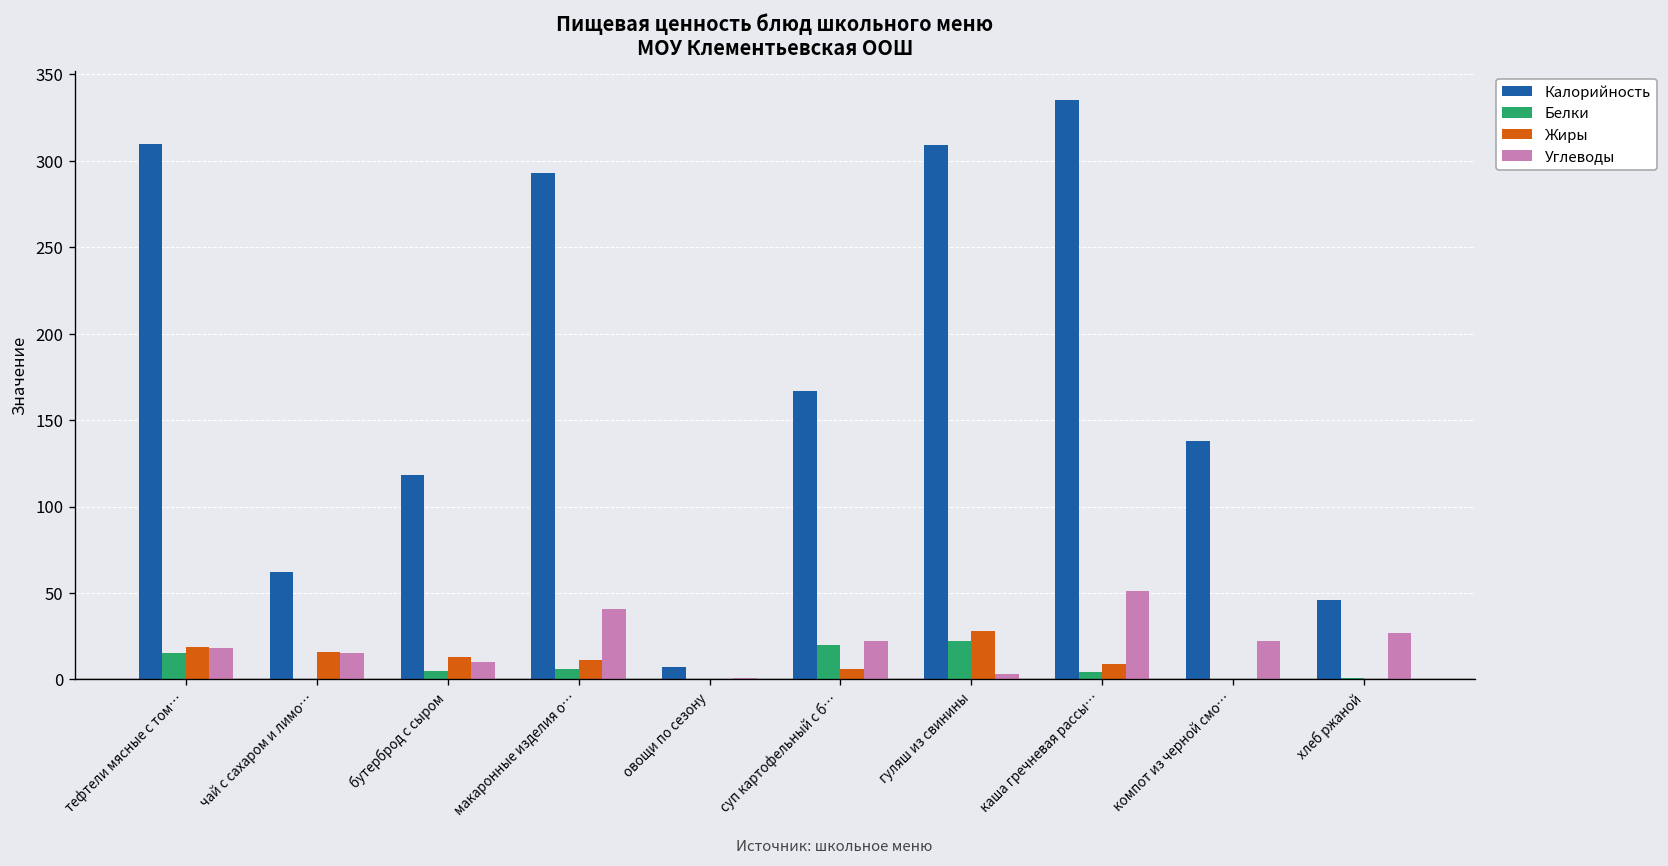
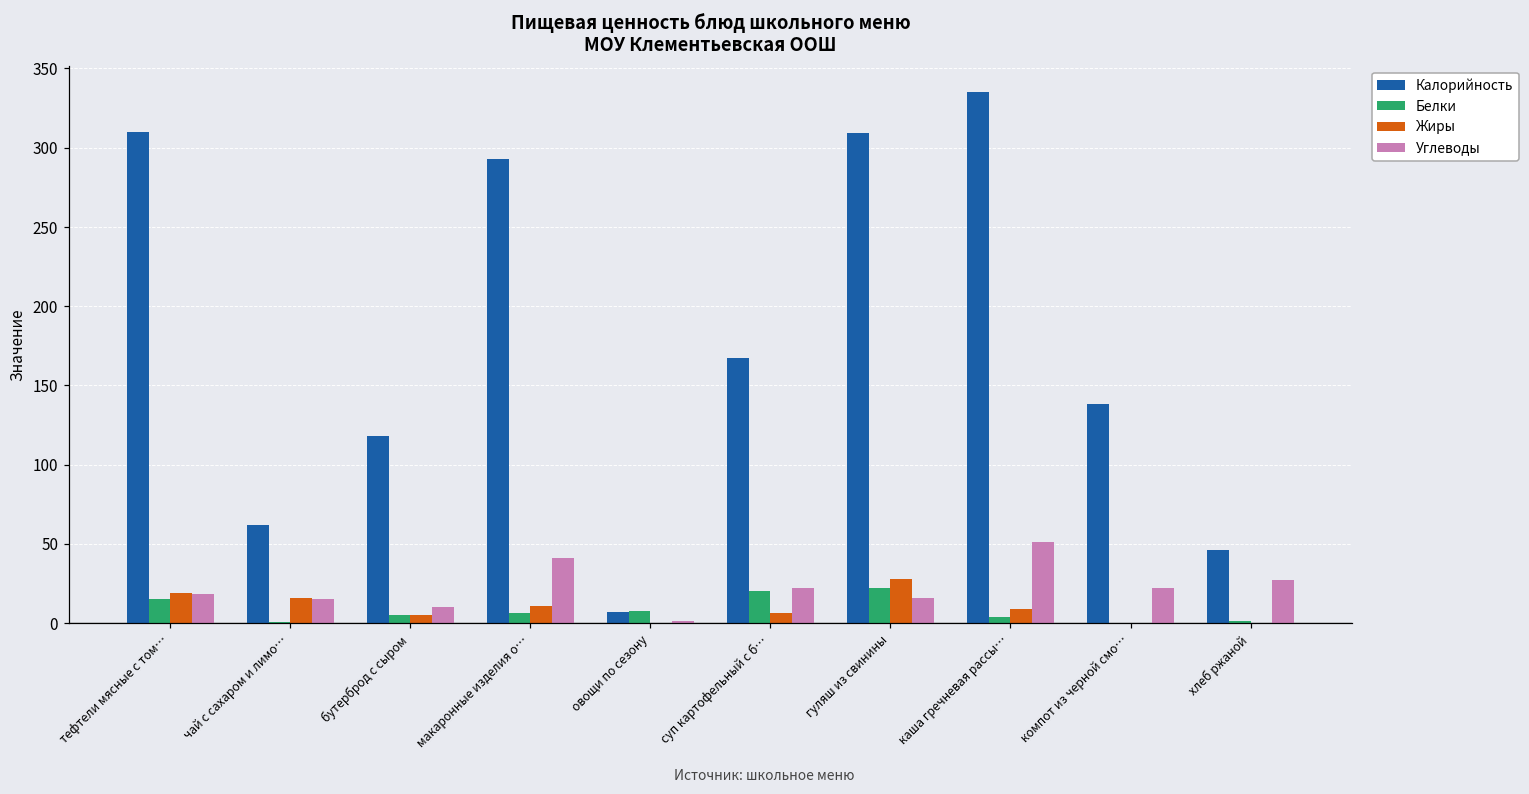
Жиры, бутерброд с сыром: 13 -> 5
Белки, овощи по сезону: 0 -> 8
Углеводы, гуляш из свинины: 3 -> 16
